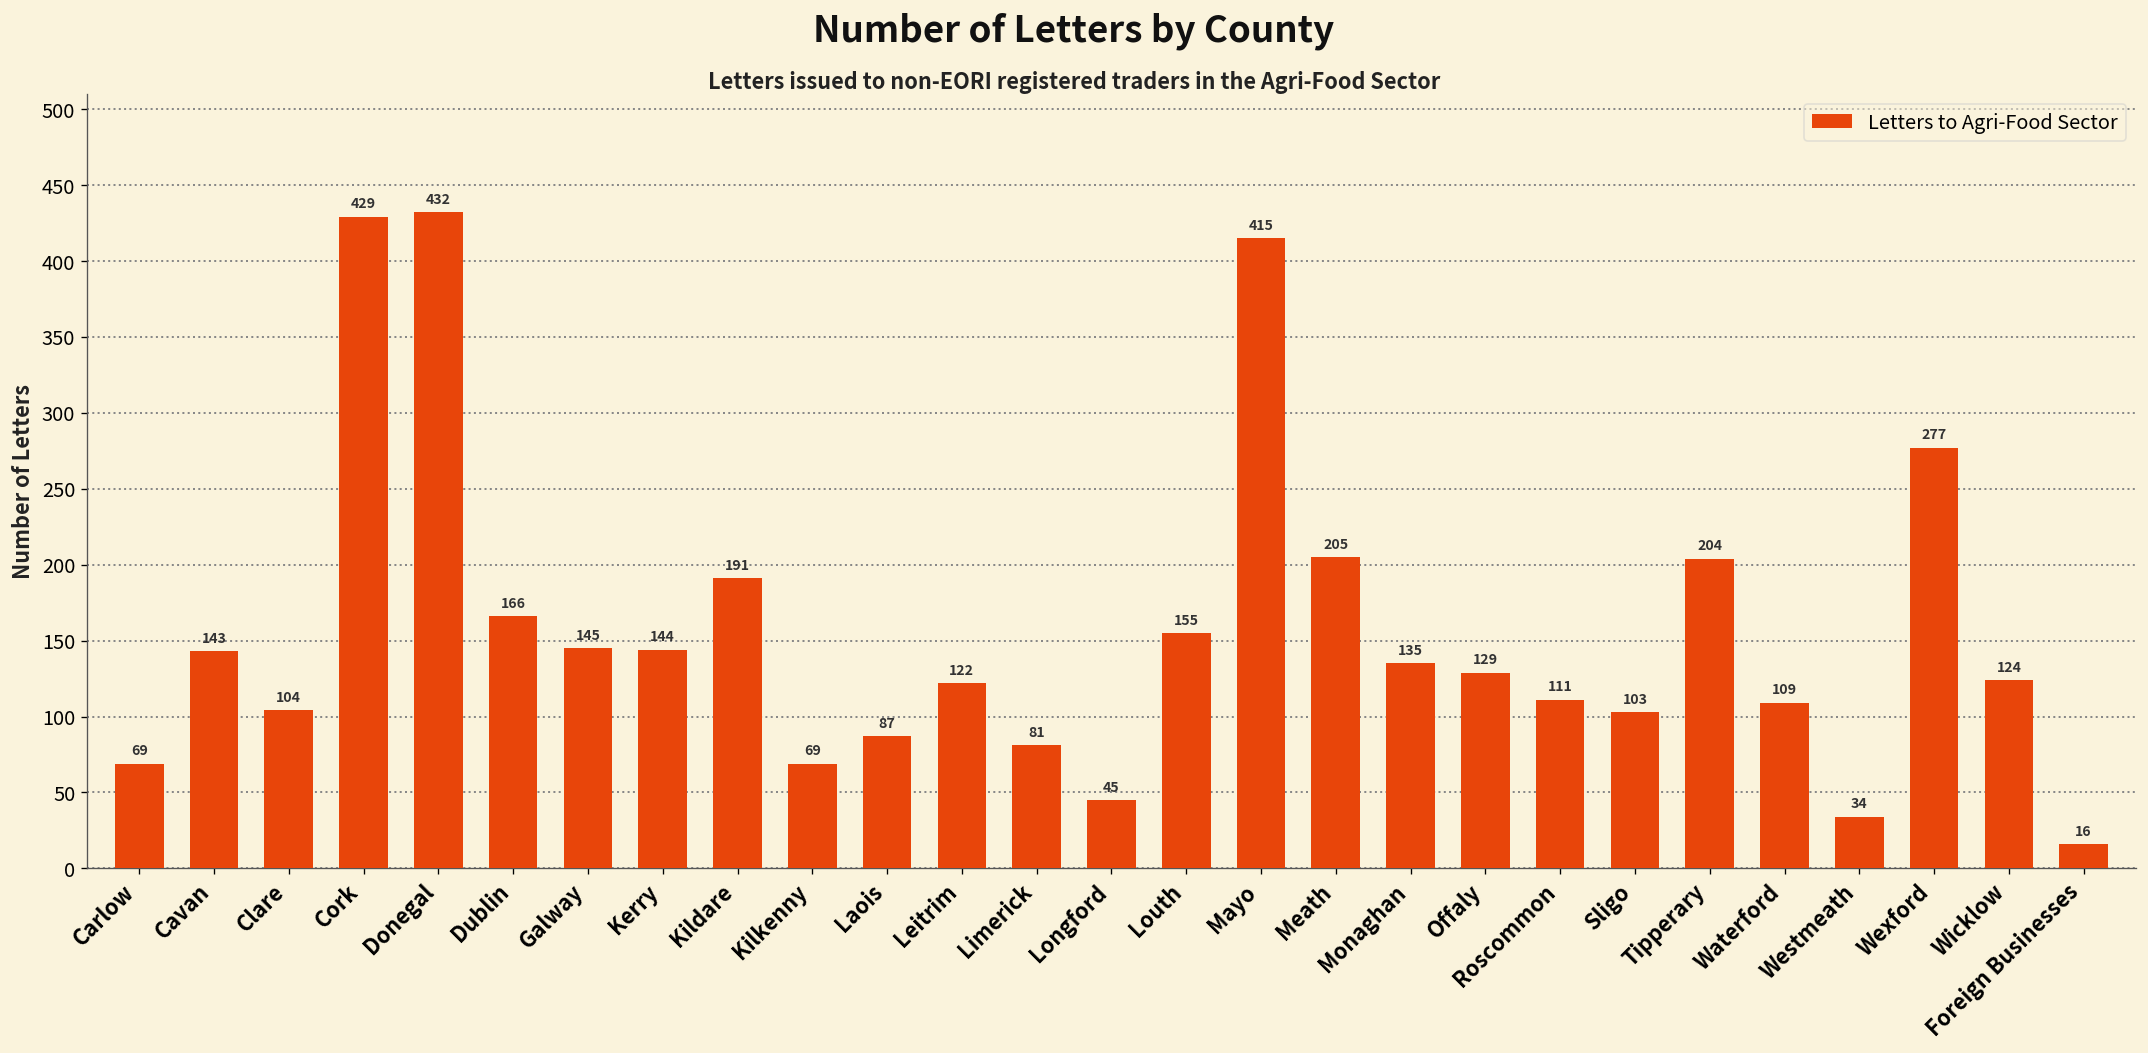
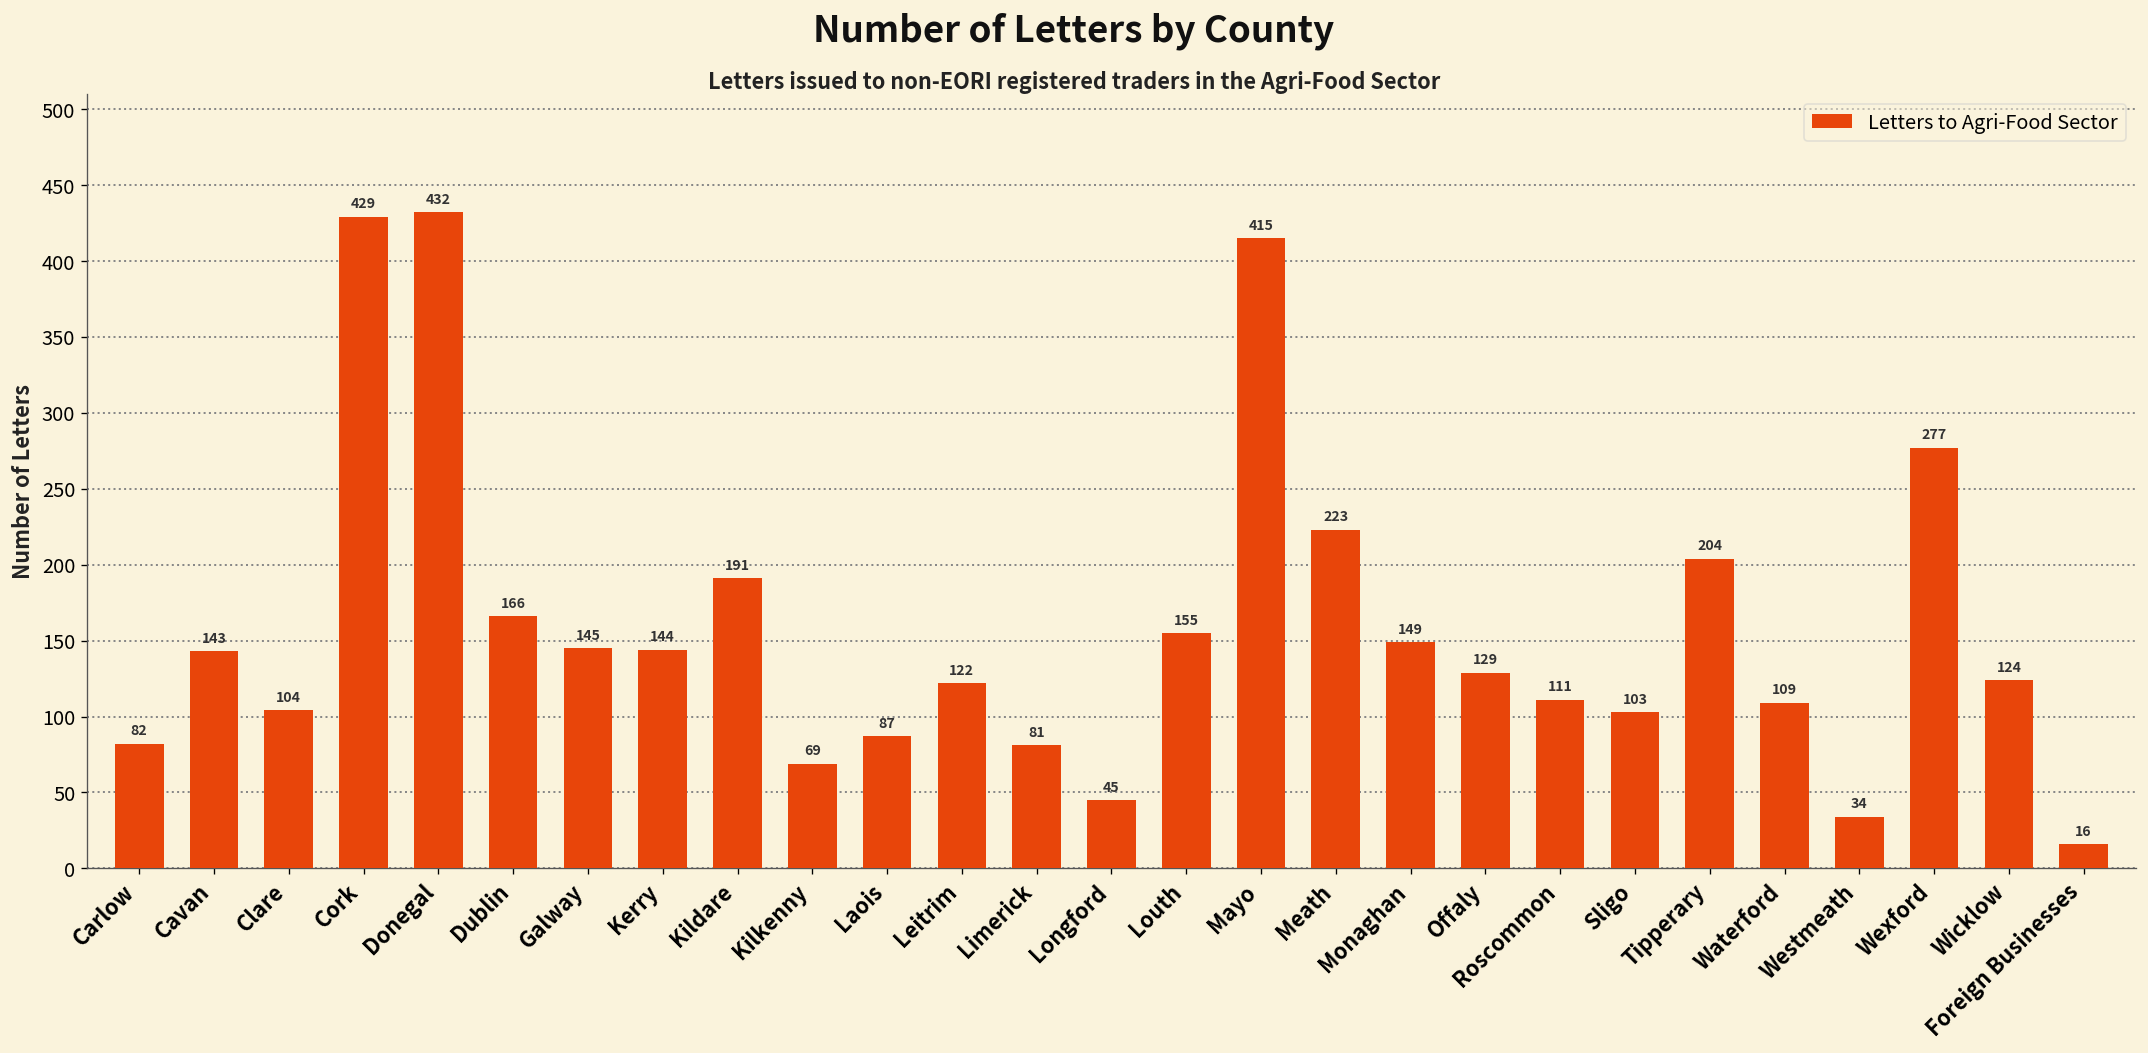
Carlow: 69 -> 82
Meath: 205 -> 223
Monaghan: 135 -> 149
